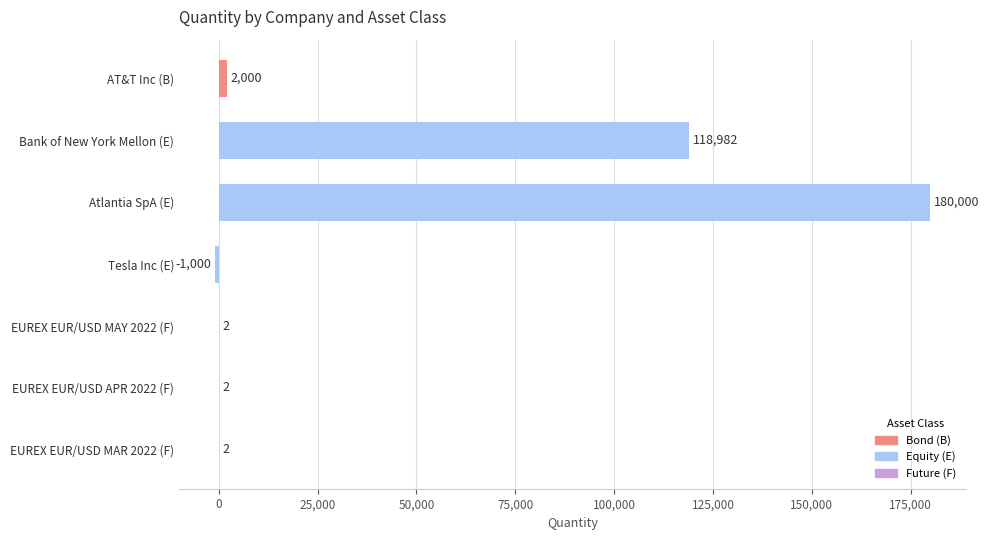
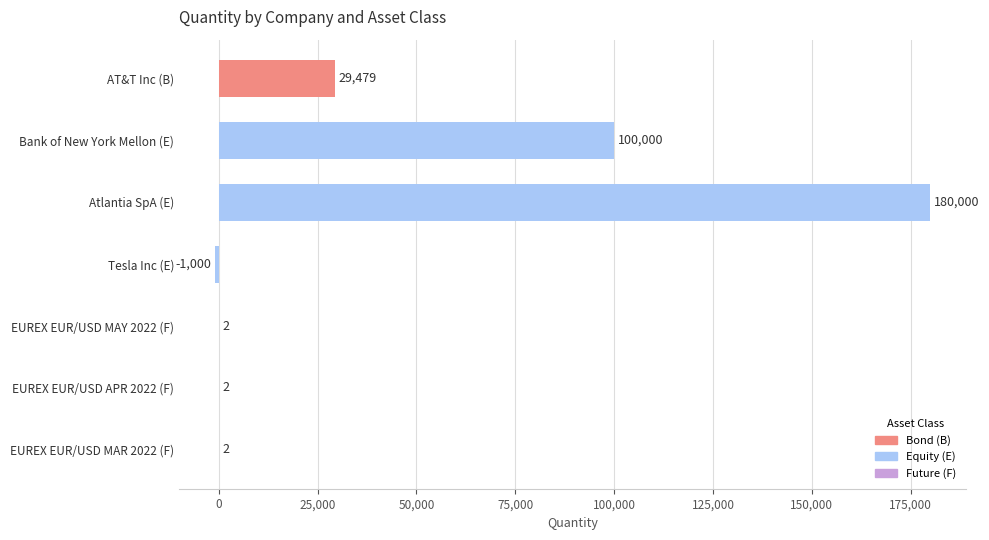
AT&T Inc (B): 2,000 -> 29,479
Bank of New York Mellon (E): 118,982 -> 100,000
